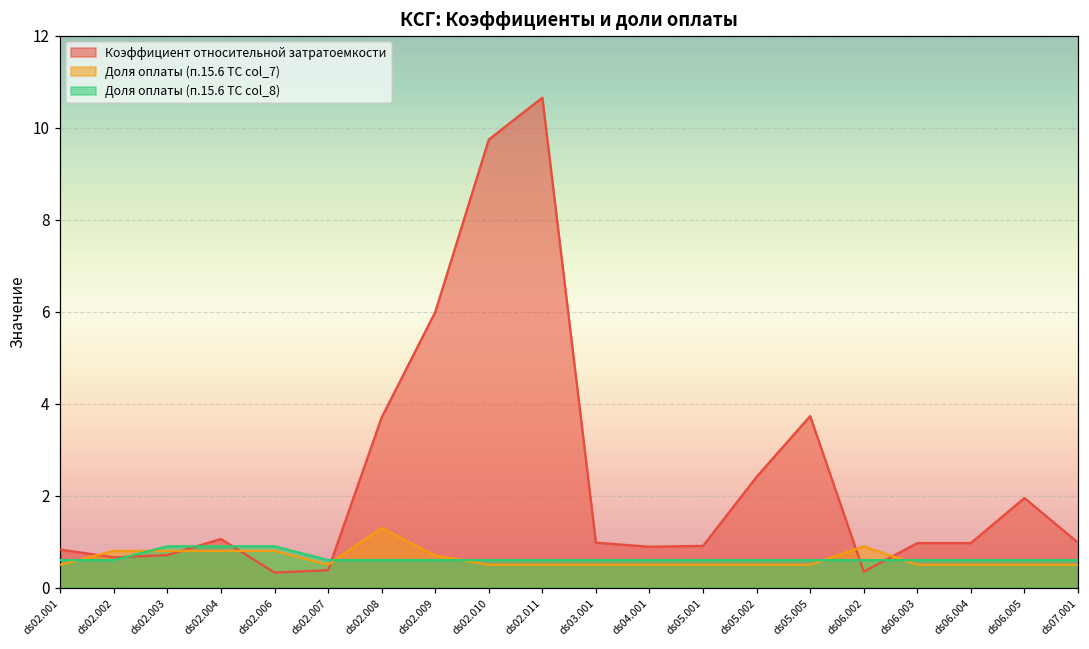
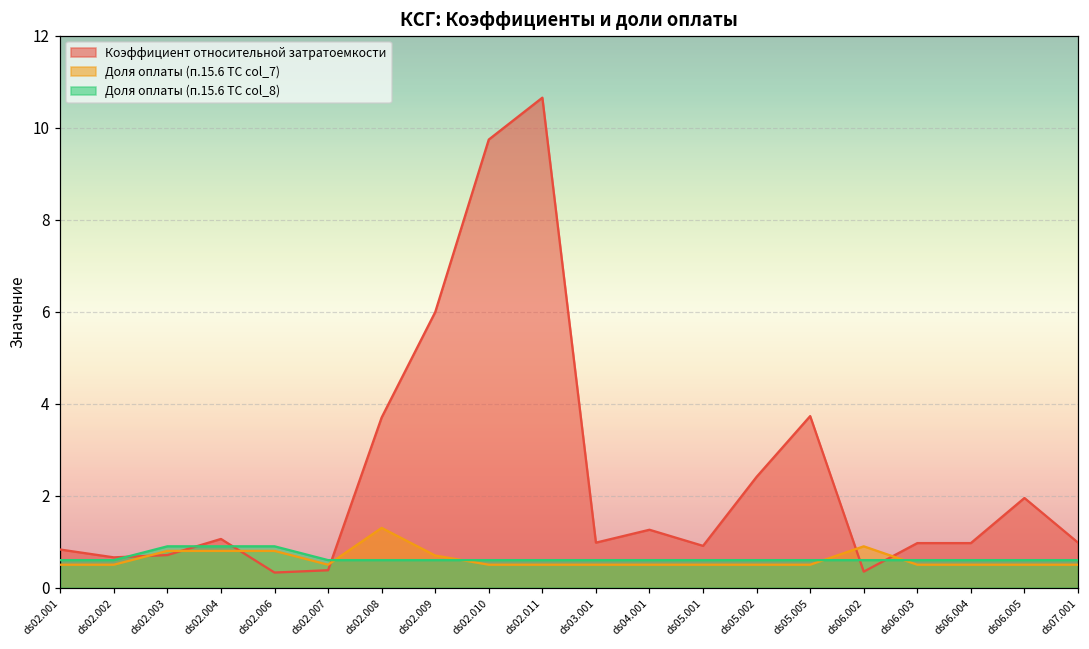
Доля оплаты (п.15.6 ТС col_7), ds02.002: 0.8 -> 0.5
Коэффициент относительной затратоемкости, ds04.001: 0.9 -> 1.3
